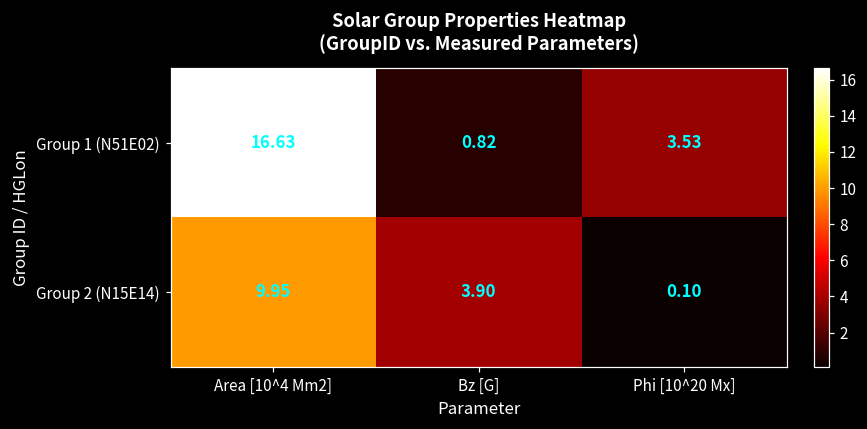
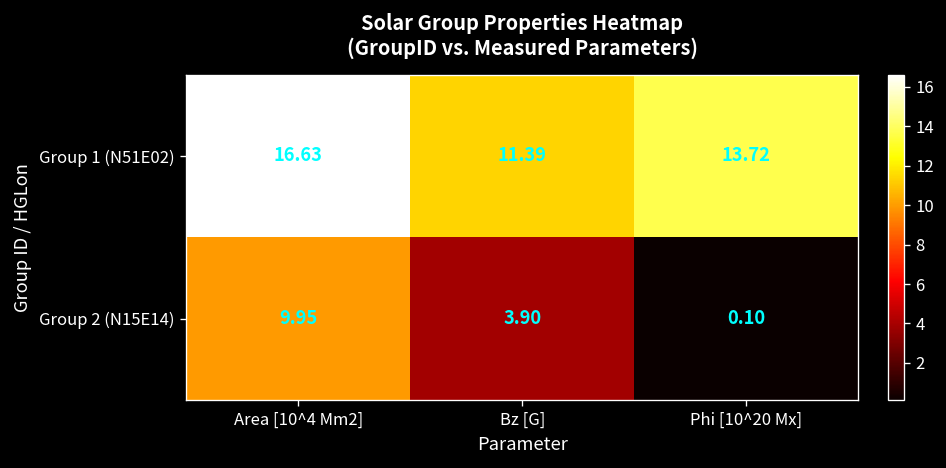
Group 1 (N51E02), Bz [G]: 0.82 -> 11.39
Group 1 (N51E02), Phi [10^20 Mx]: 3.53 -> 13.72
